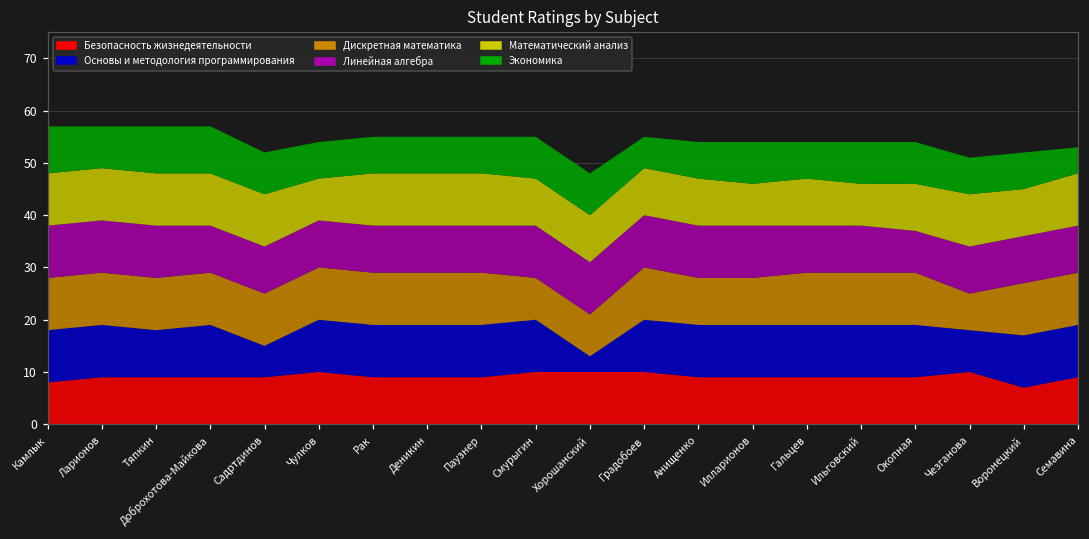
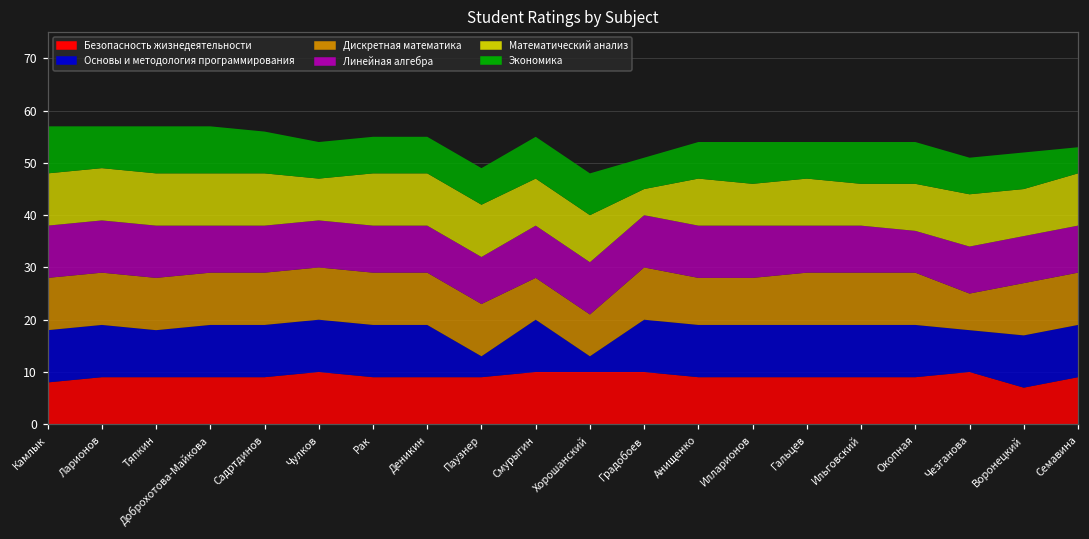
Основы и методология программирования, Садртдинов: 6 -> 10
Основы и методология программирования, Паузнер: 10 -> 4
Математический анализ, Градобоев: 9 -> 5
